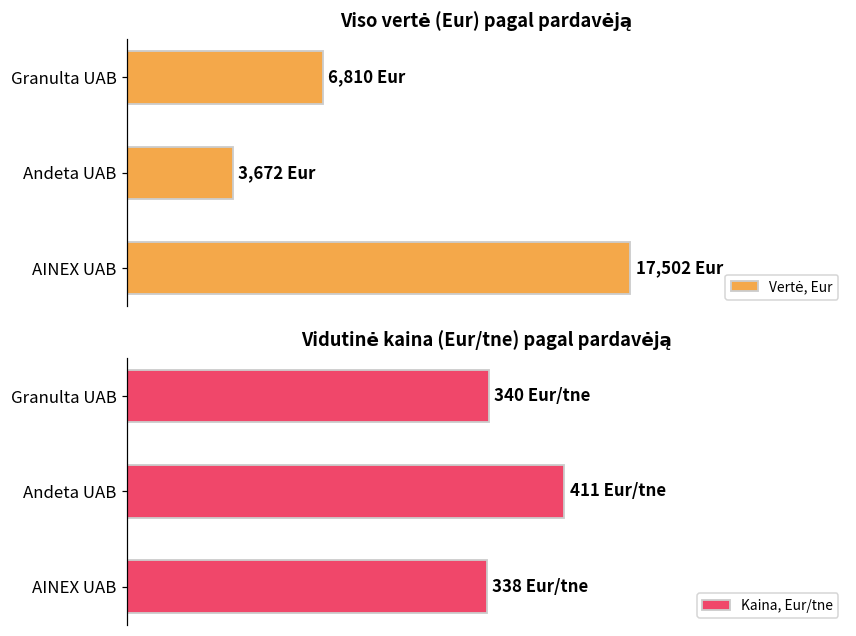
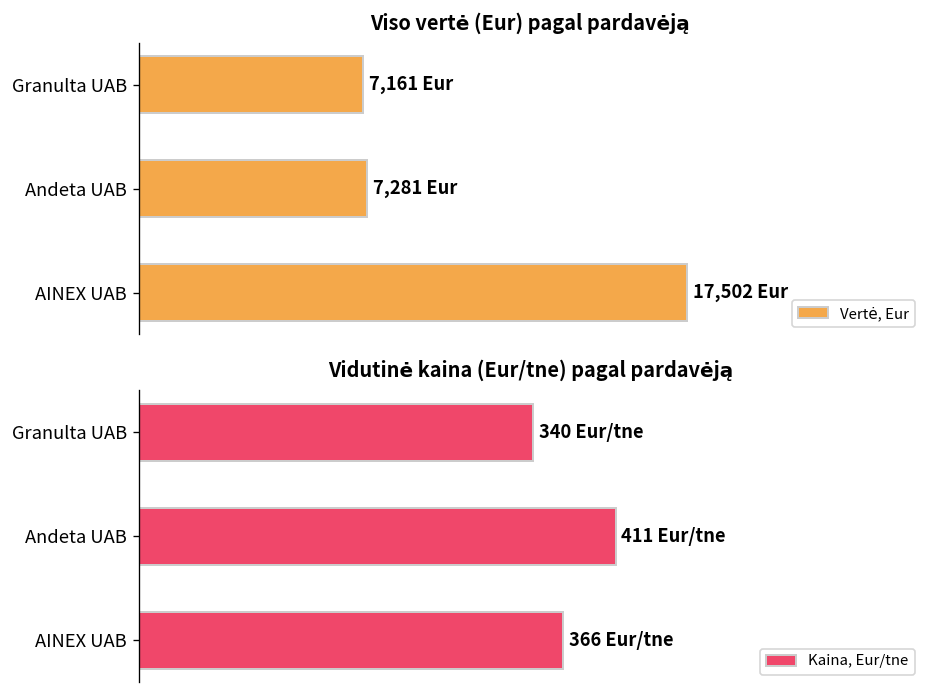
Viso vertė (Eur) pagal pardavėją, Granulta UAB: 6,810 -> 7,161
Viso vertė (Eur) pagal pardavėją, Andeta UAB: 3,672 -> 7,281
Vidutinė kaina (Eur/tne) pagal pardavėją, AINEX UAB: 338 -> 366
